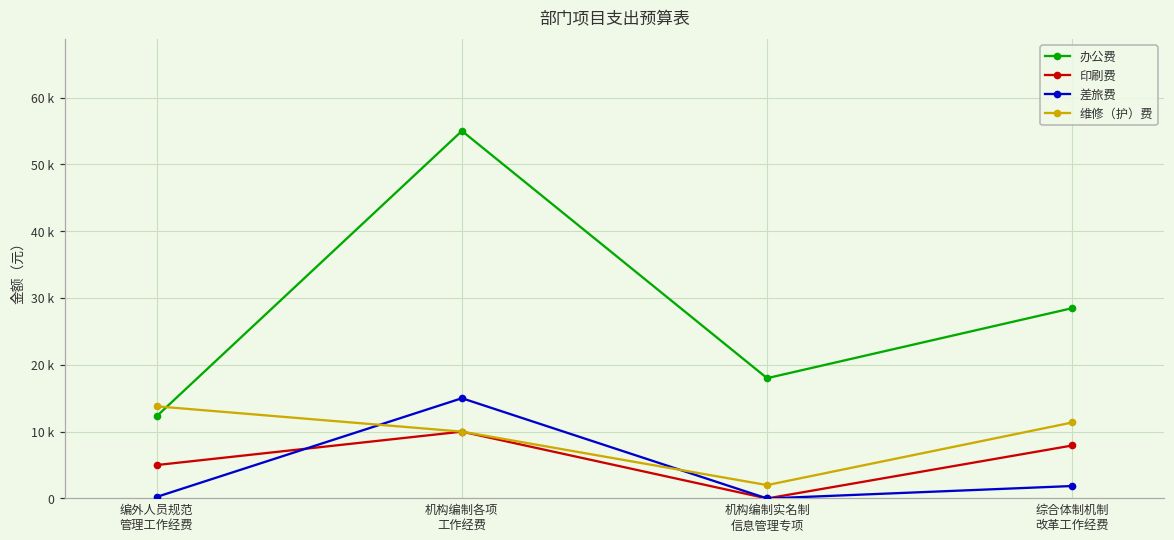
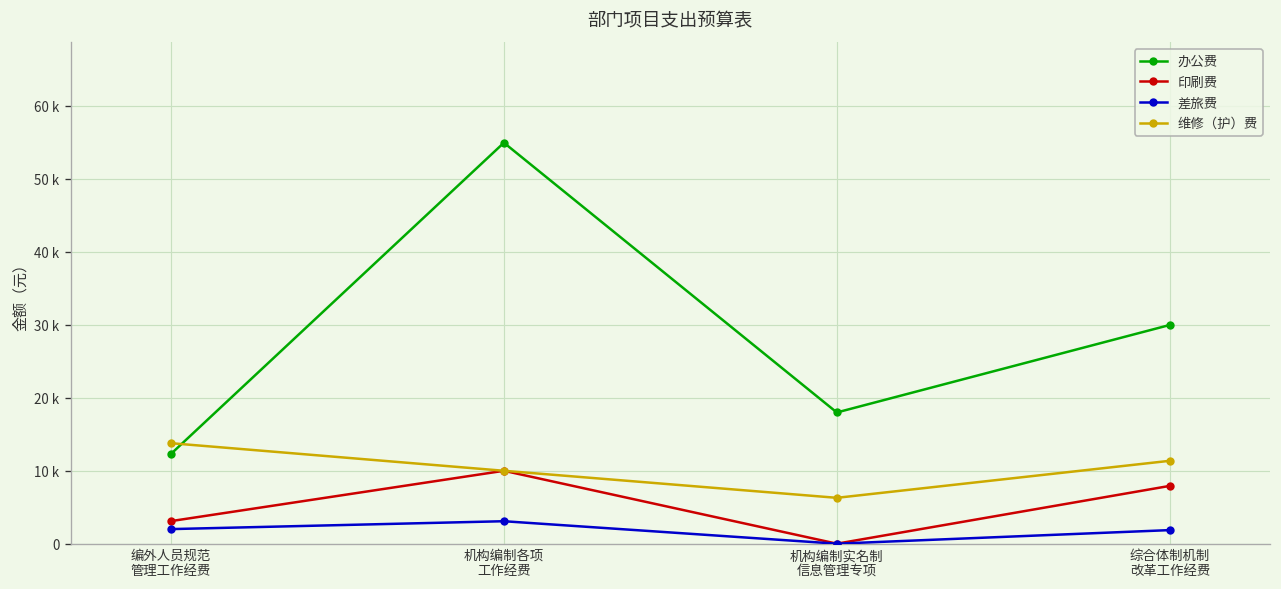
印刷费, 编外人员规范 管理工作经费: 5000 -> 3000
差旅费, 编外人员规范 管理工作经费: 0 -> 2000
差旅费, 机构编制各项 工作经费: 15000 -> 3000
维修（护）费, 机构编制实名制 信息管理专项: 2000 -> 6000
办公费, 综合体制机制 改革工作经费: 28000 -> 30000
